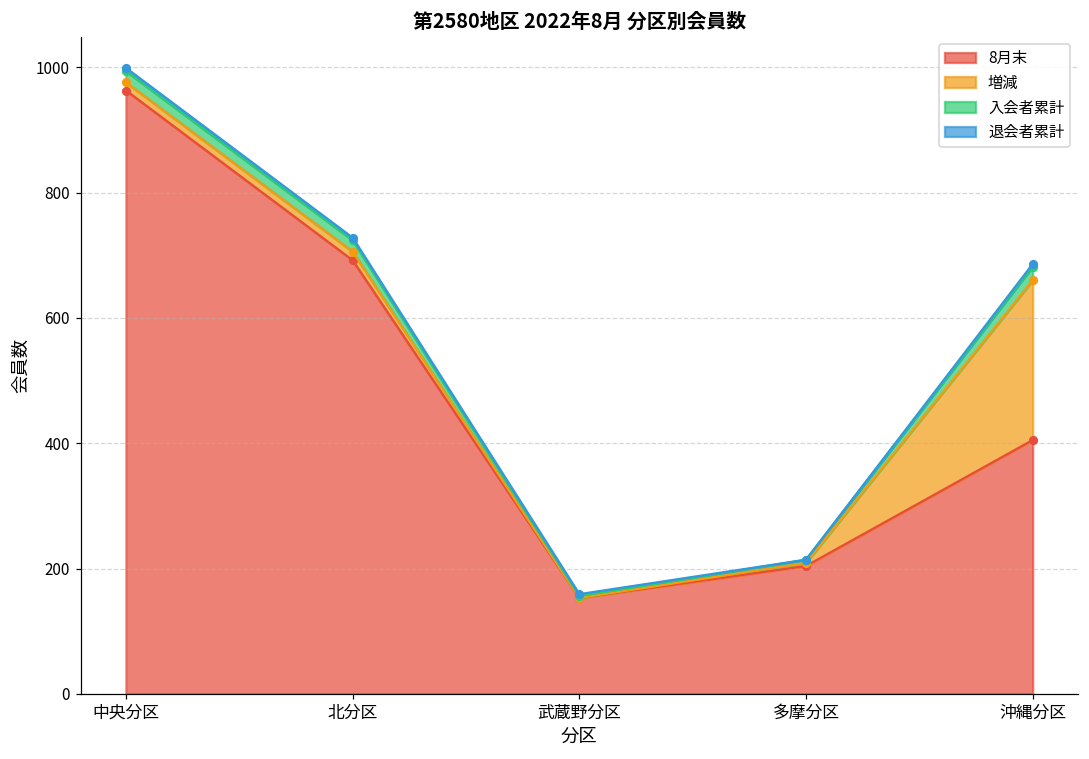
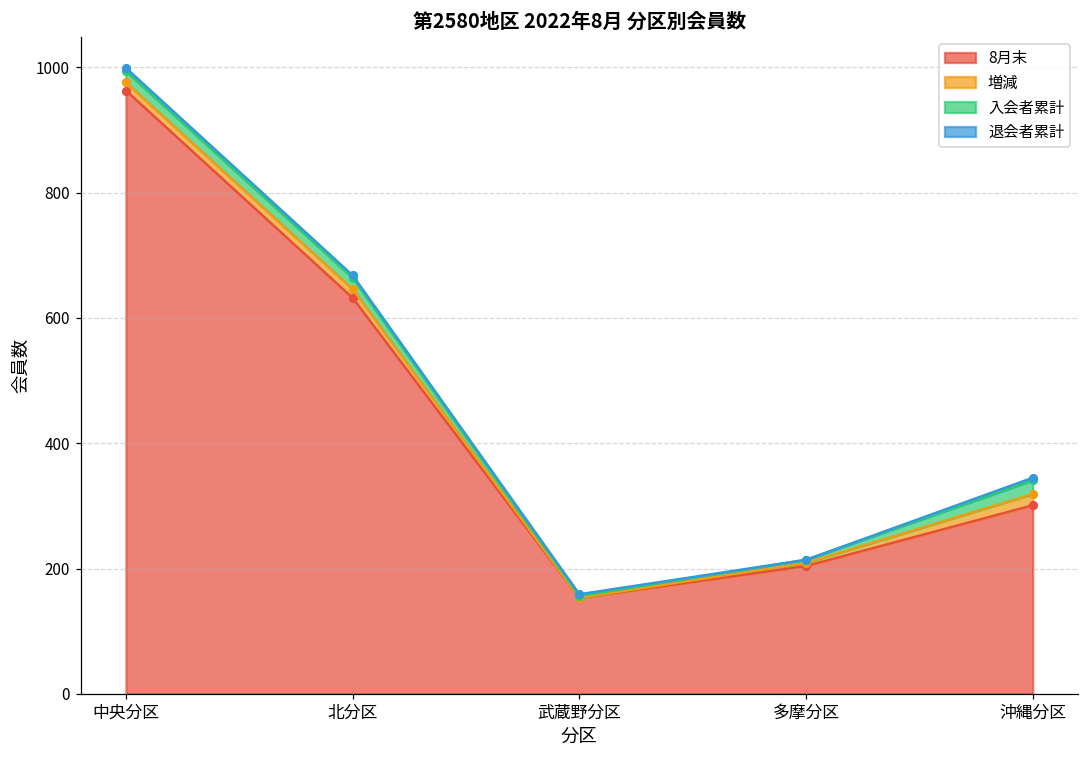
8月末, 北分区: 690 -> 630
8月末, 沖縄分区: 410 -> 300
増減, 沖縄分区: 260 -> 20
